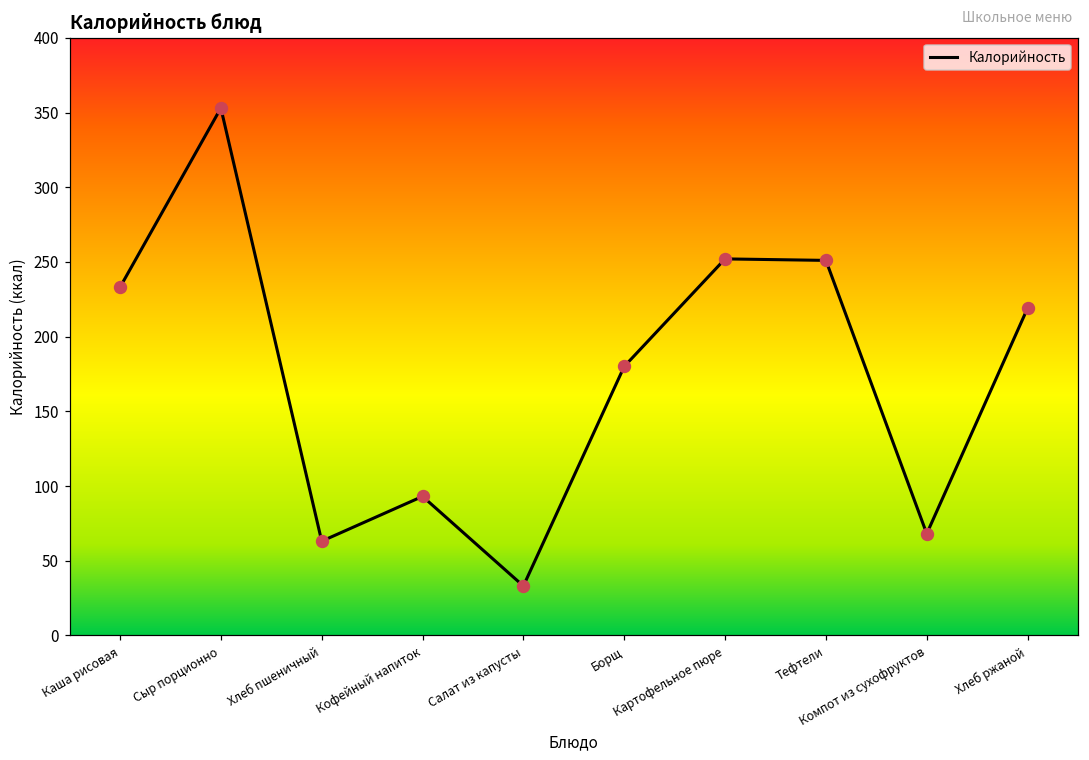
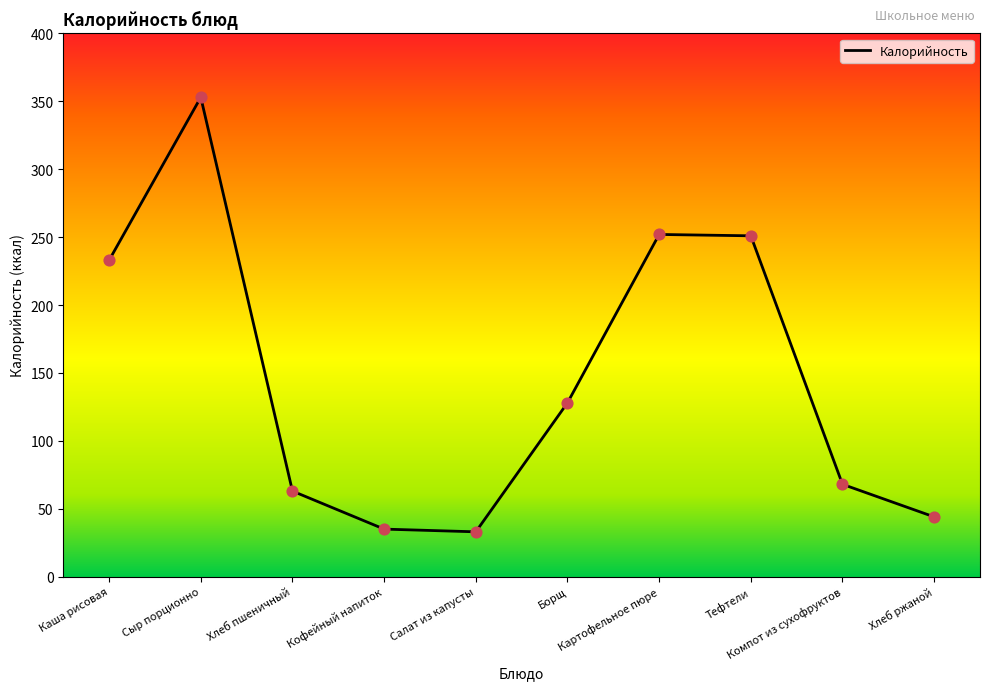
Кофейный напиток: 93 -> 35
Борщ: 180 -> 128
Хлеб ржаной: 219 -> 44
